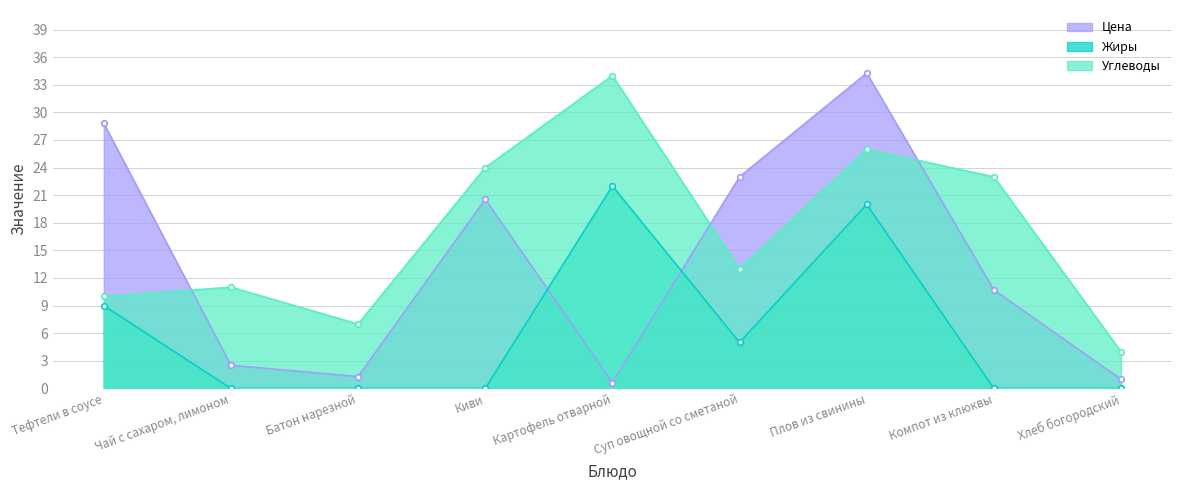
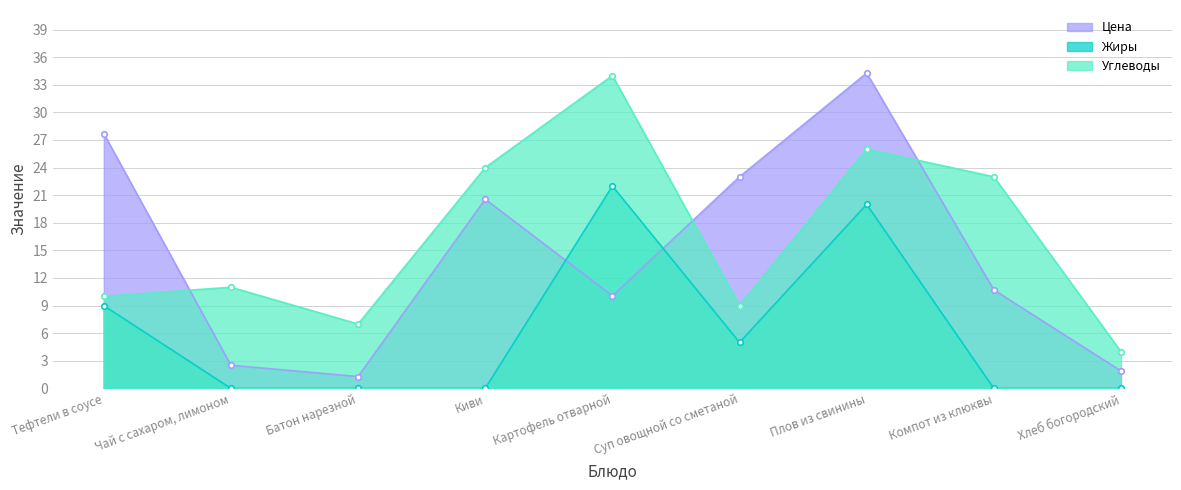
Цена, Тефтели в соусе: 29 -> 28
Цена, Картофель отварной: 1 -> 10
Углеводы, Суп овощной со сметаной: 13 -> 9
Цена, Хлеб богородский: 1 -> 2
